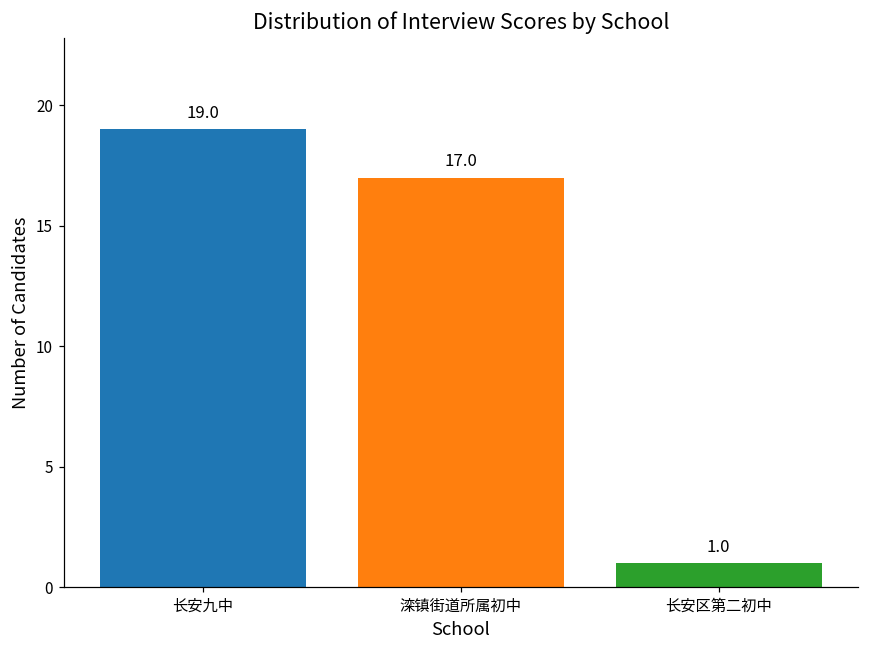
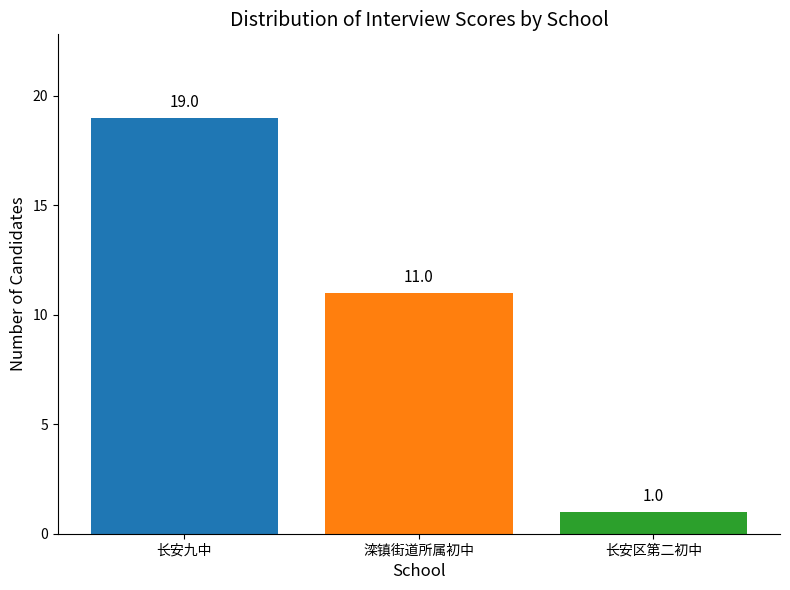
滦镇街道所属初中: 17.0 -> 11.0
